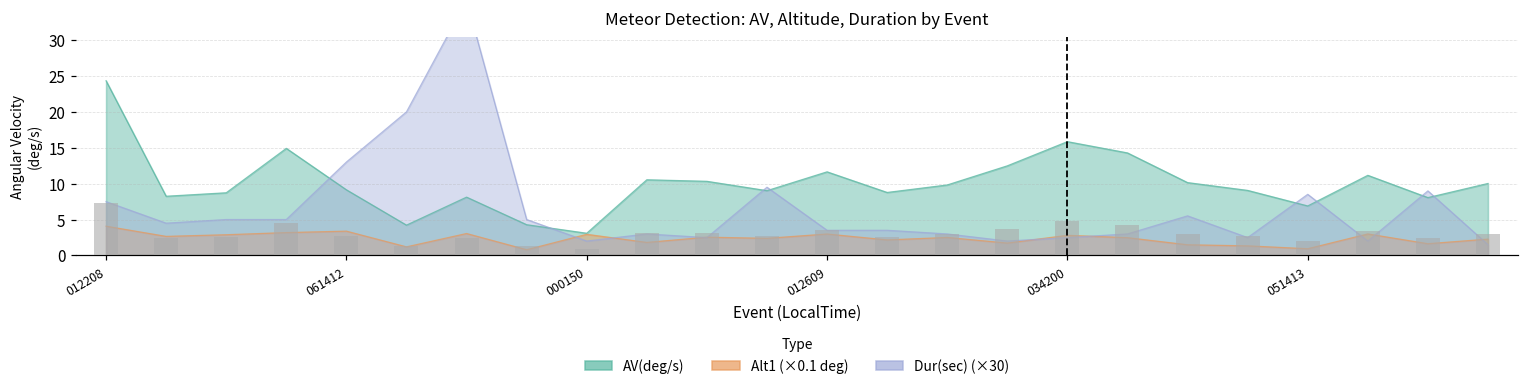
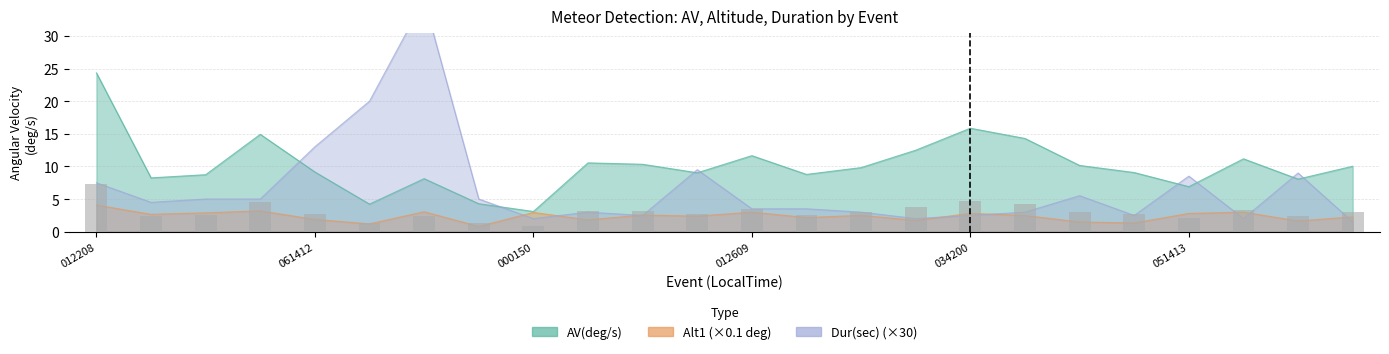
Alt1 (×0.1 deg), 061412: 3 -> 2
Alt1 (×0.1 deg), 051413: 1 -> 3
